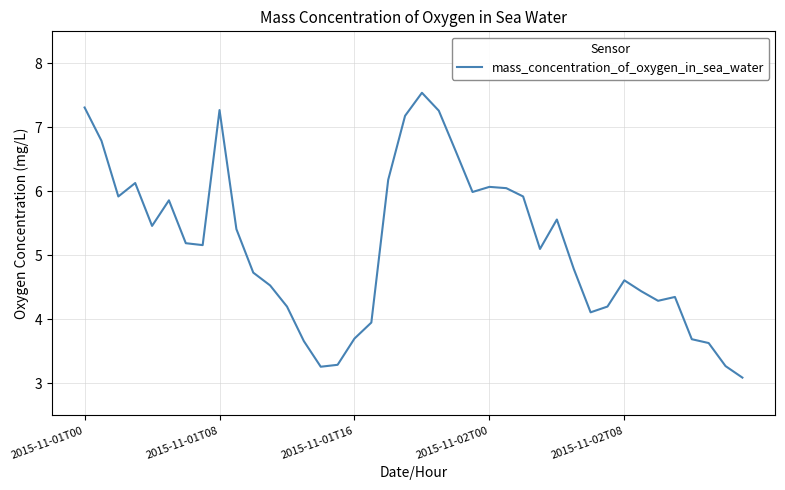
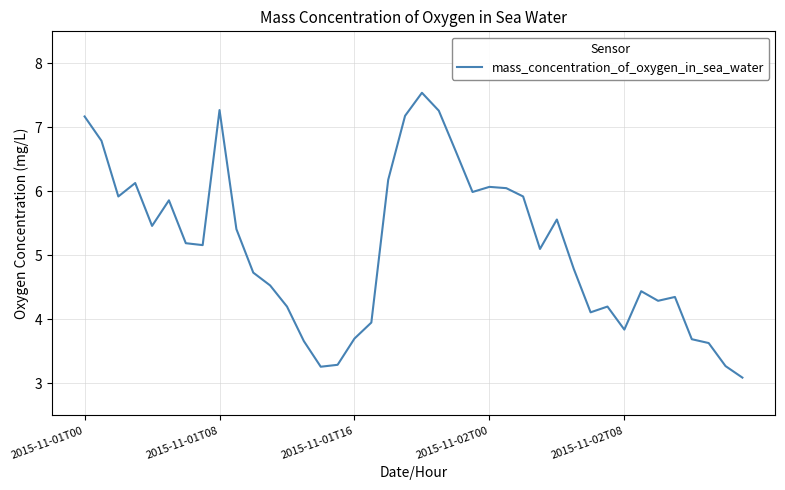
2015-11-01T00: 7.3 -> 7.2
2015-11-02T08: 4.6 -> 3.8
